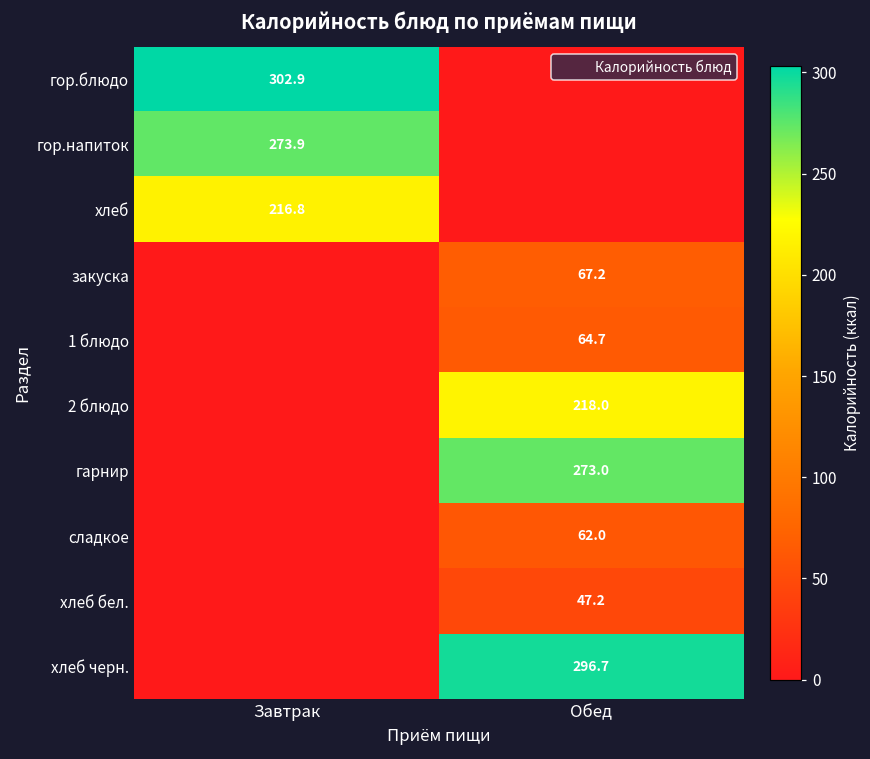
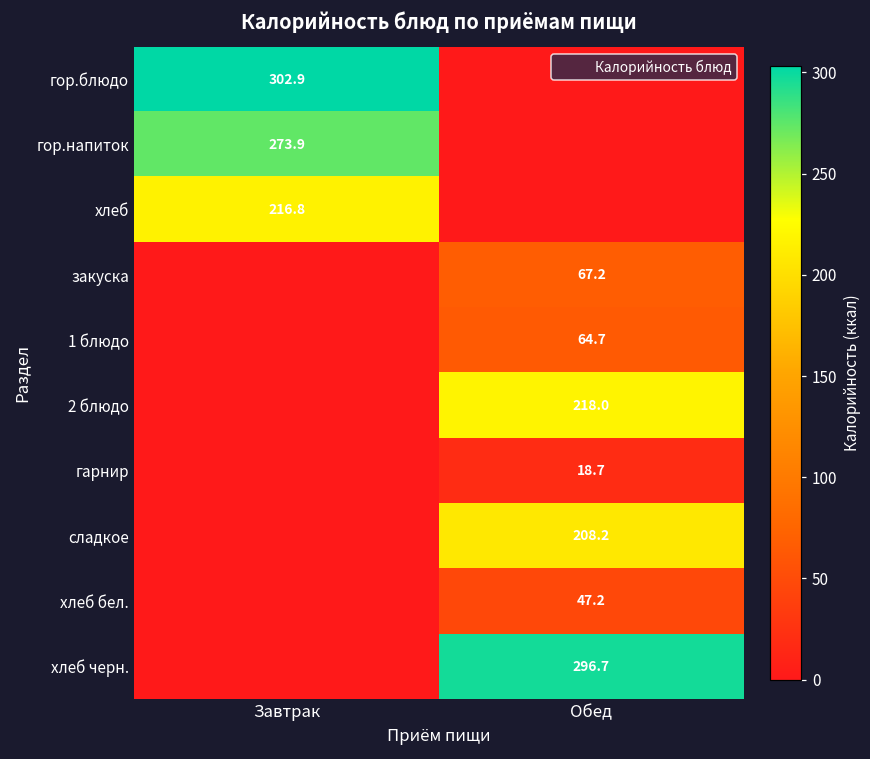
гарнир, Обед: 273.0 -> 18.7
сладкое, Обед: 62.0 -> 208.2
